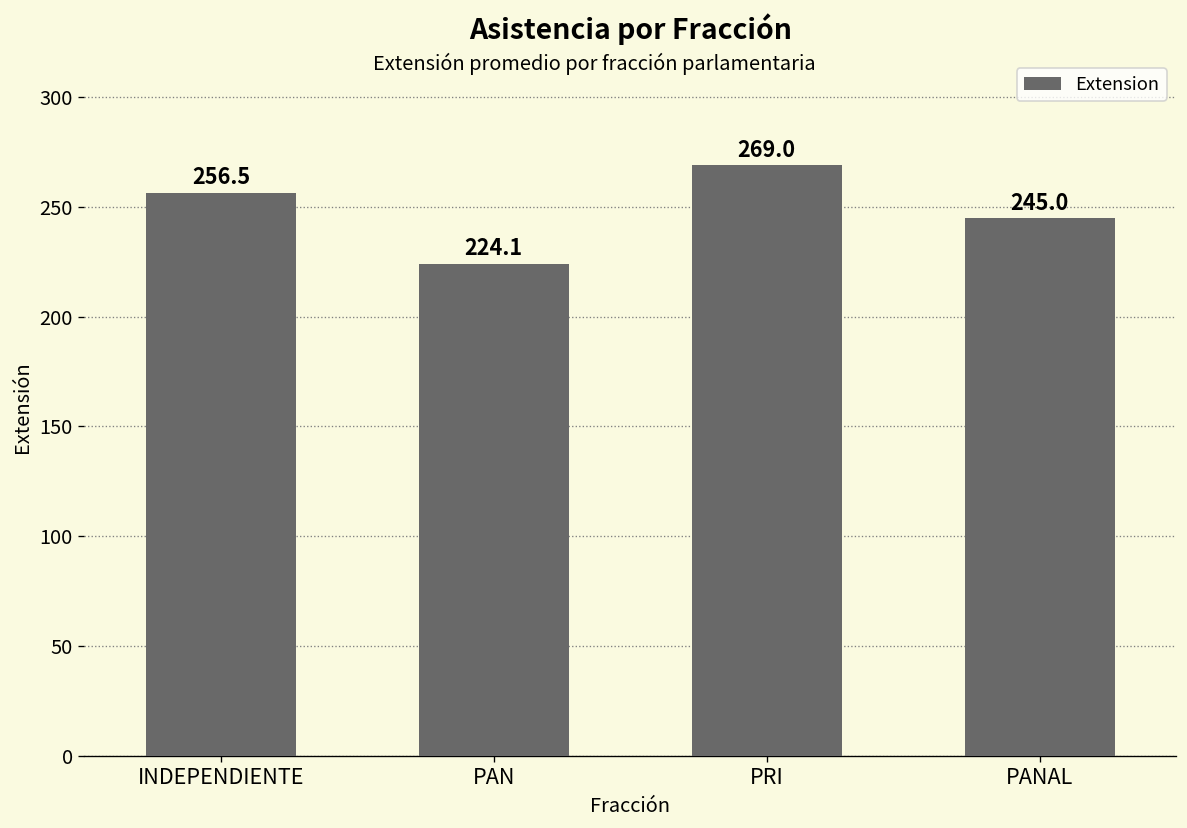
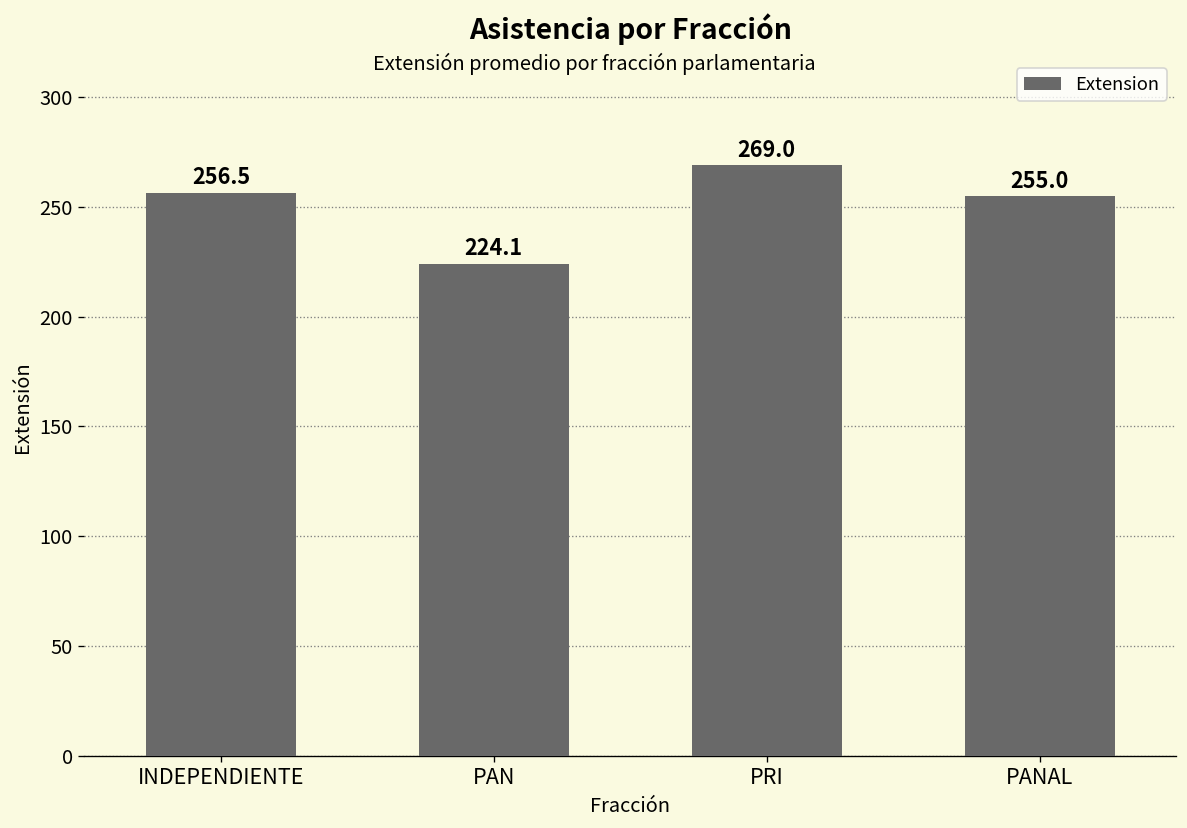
PANAL: 245.0 -> 255.0
